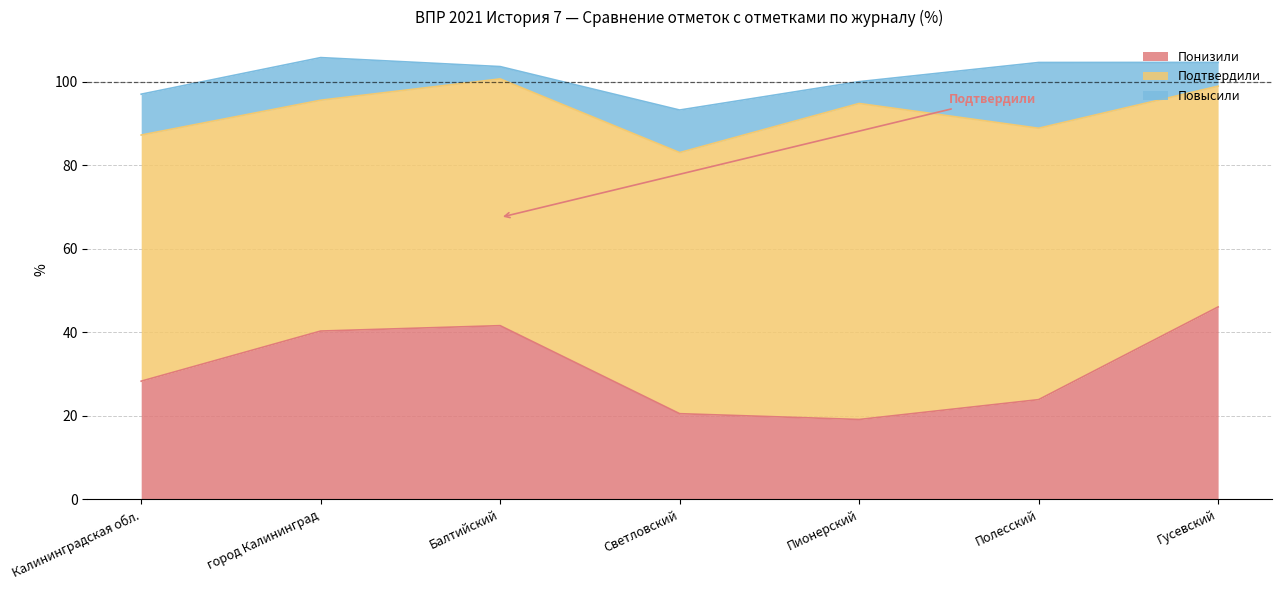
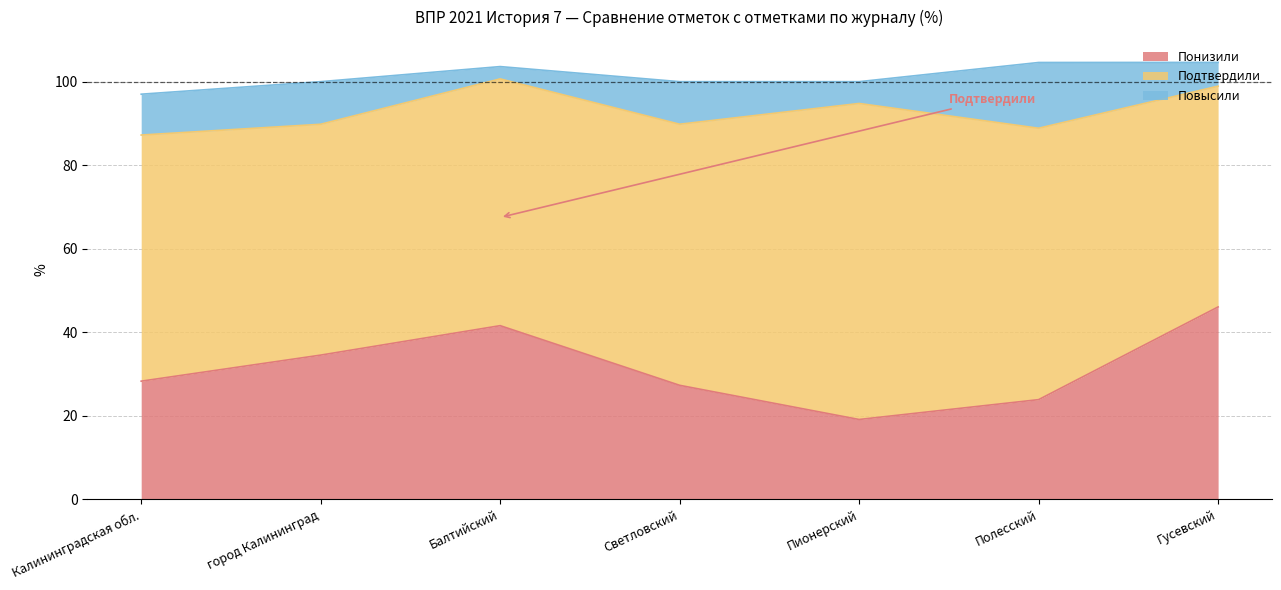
Понизили, город Калининград: 40 -> 35
Понизили, Светловский: 21 -> 27
